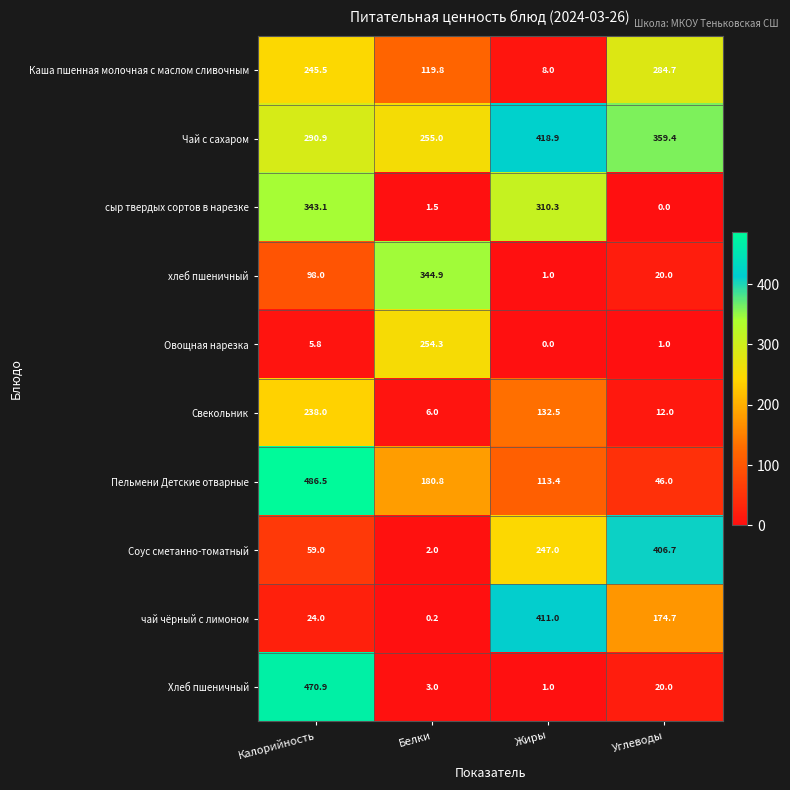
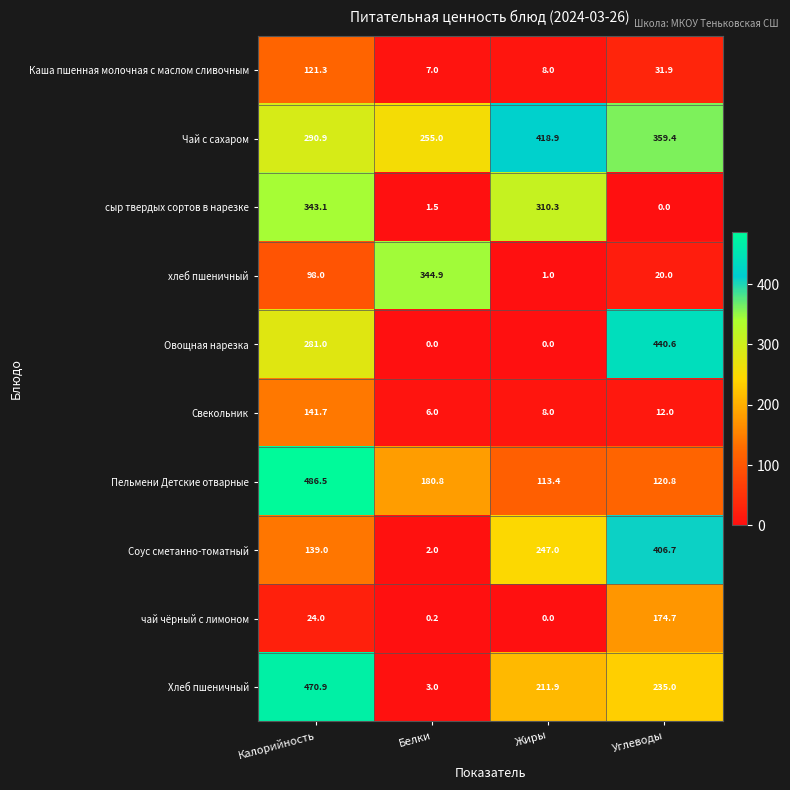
Каша пшенная молочная с маслом сливочным, Калорийность: 245.5 -> 121.3
Каша пшенная молочная с маслом сливочным, Белки: 119.8 -> 7.0
Каша пшенная молочная с маслом сливочным, Углеводы: 284.7 -> 31.9
Овощная нарезка, Калорийность: 5.8 -> 281.0
Овощная нарезка, Белки: 254.3 -> 0.0
Овощная нарезка, Углеводы: 1.0 -> 440.6
Свекольник, Калорийность: 238.0 -> 141.7
Свекольник, Жиры: 132.5 -> 8.0
Пельмени Детские отварные, Углеводы: 46.0 -> 120.8
Соус сметанно-томатный, Калорийность: 59.0 -> 139.0
чай чёрный с лимоном, Жиры: 411.0 -> 0.0
Хлеб пшеничный, Жиры: 1.0 -> 211.9
Хлеб пшеничный, Углеводы: 20.0 -> 235.0
